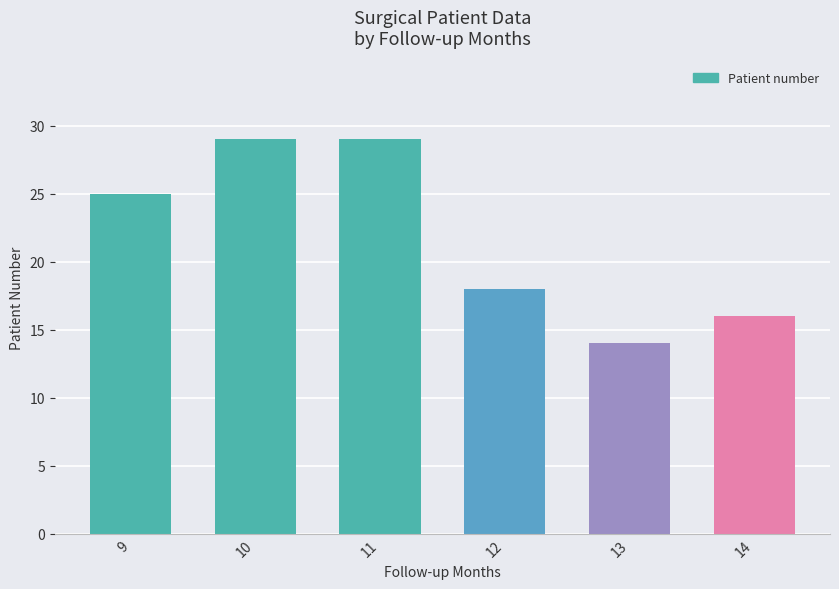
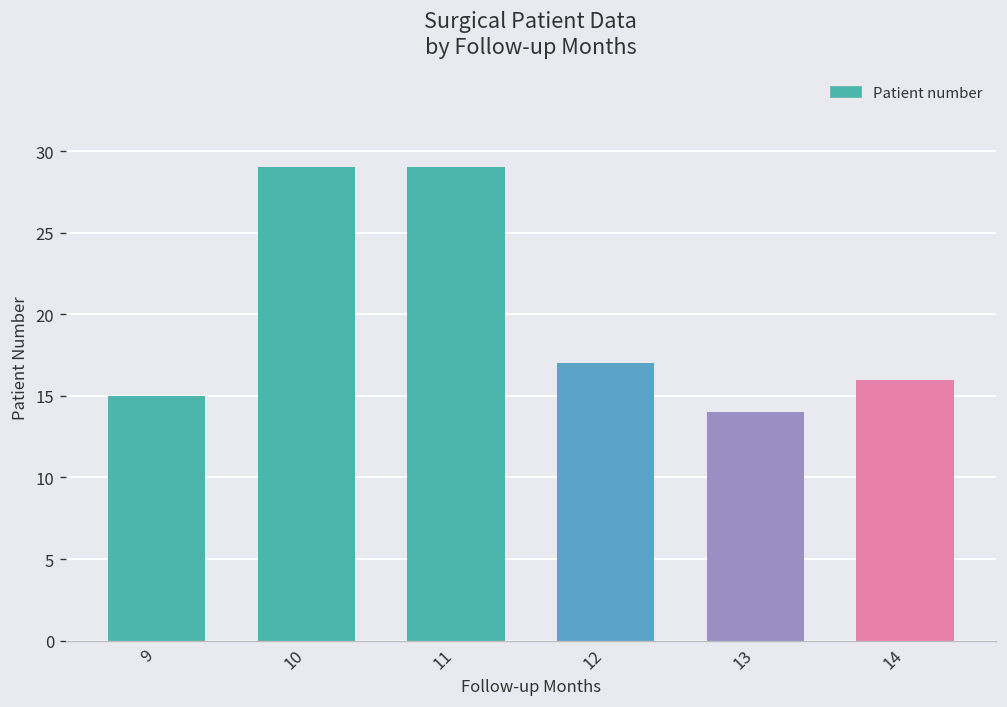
9: 25 -> 15
12: 18 -> 17
